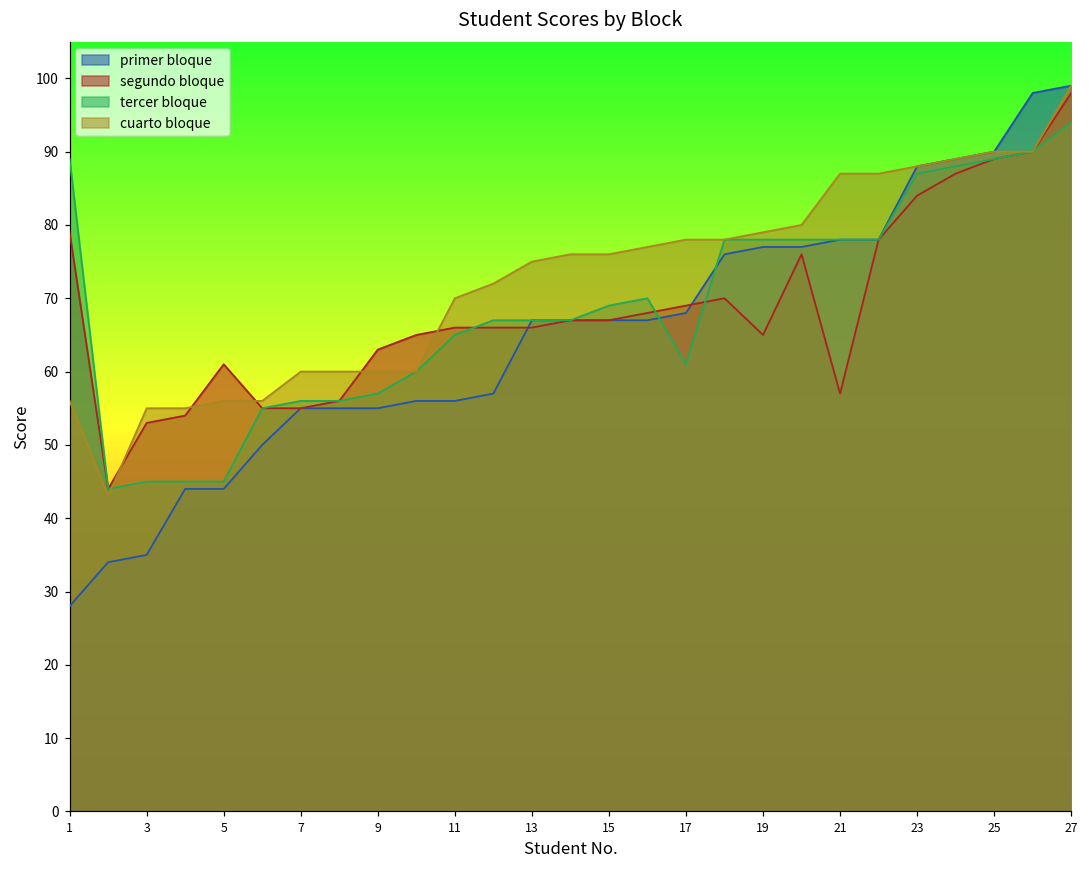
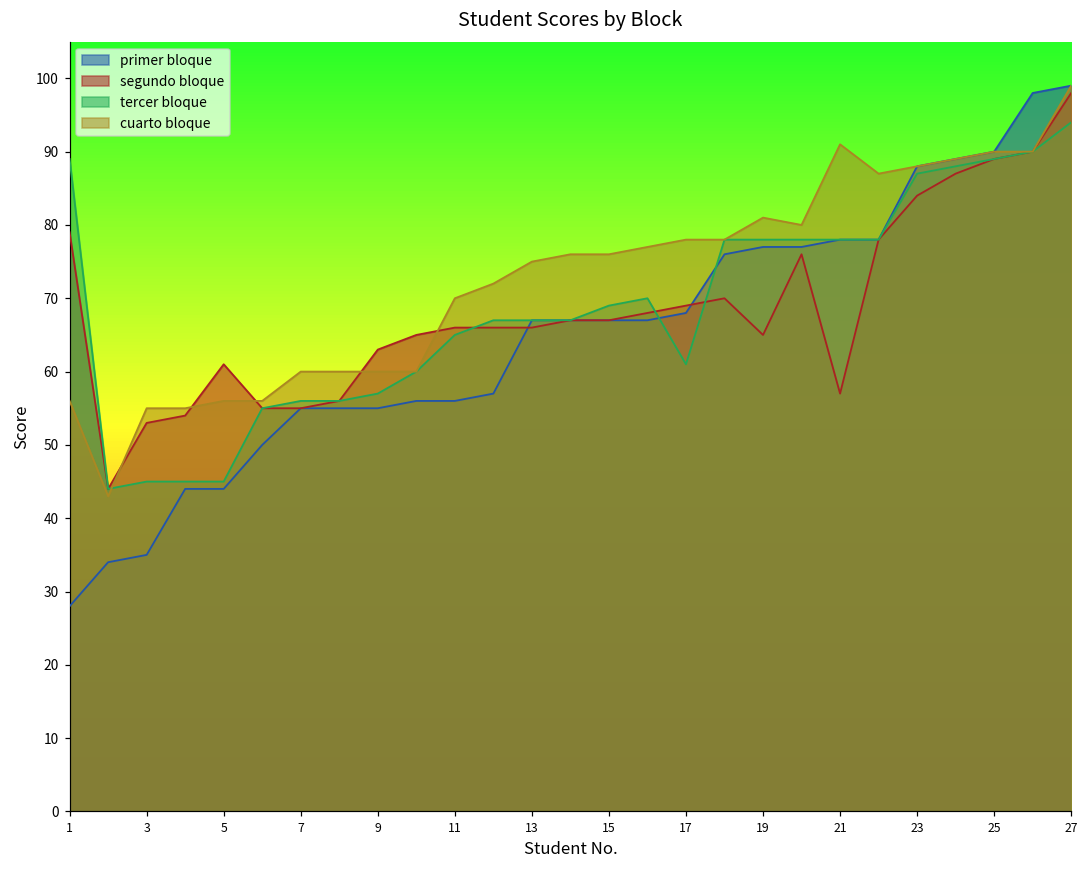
cuarto bloque, 19: 79 -> 81
cuarto bloque, 21: 87 -> 91
